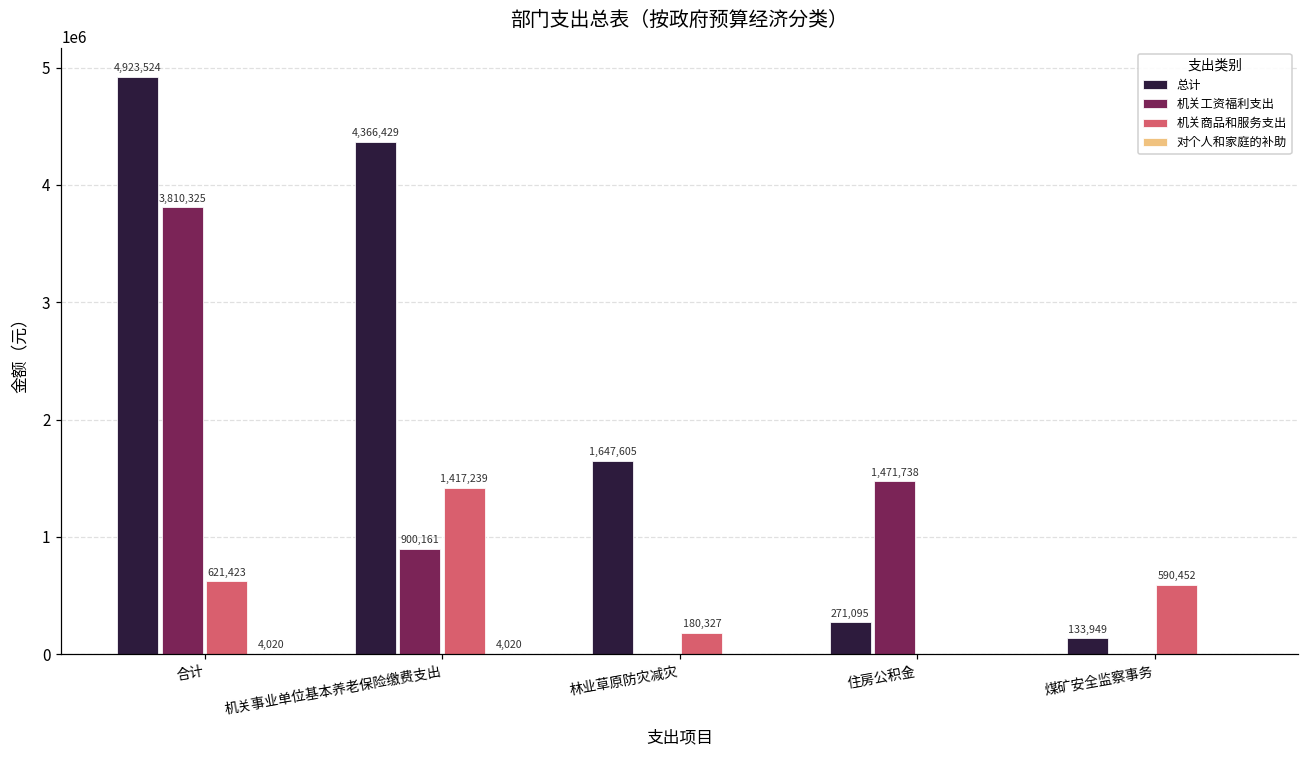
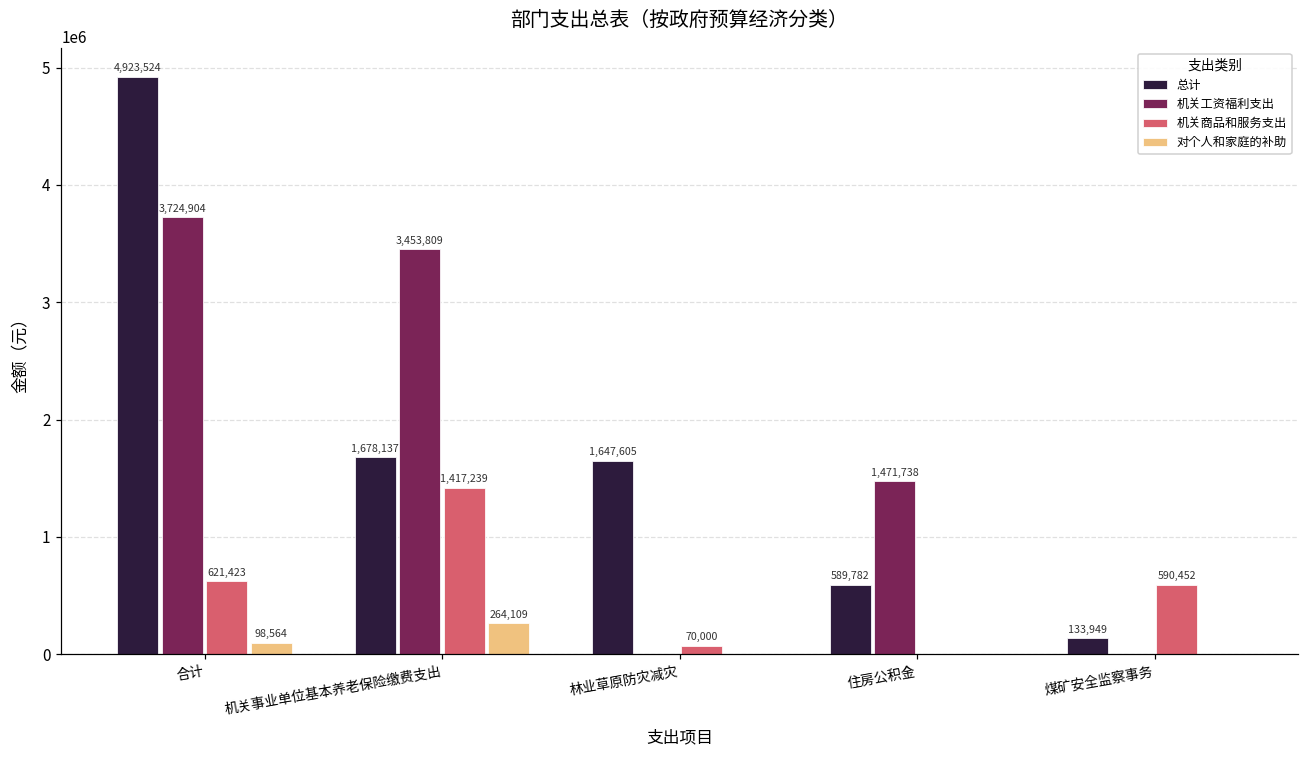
机关工资福利支出, 合计: 3,810,325 -> 3,724,904
对个人和家庭的补助, 合计: 4,020 -> 98,564
总计, 机关事业单位基本养老保险缴费支出: 4,366,429 -> 1,678,137
机关工资福利支出, 机关事业单位基本养老保险缴费支出: 900,161 -> 3,453,809
对个人和家庭的补助, 机关事业单位基本养老保险缴费支出: 4,020 -> 264,109
机关商品和服务支出, 林业草原防灾减灾: 180,327 -> 70,000
总计, 住房公积金: 271,095 -> 589,782
